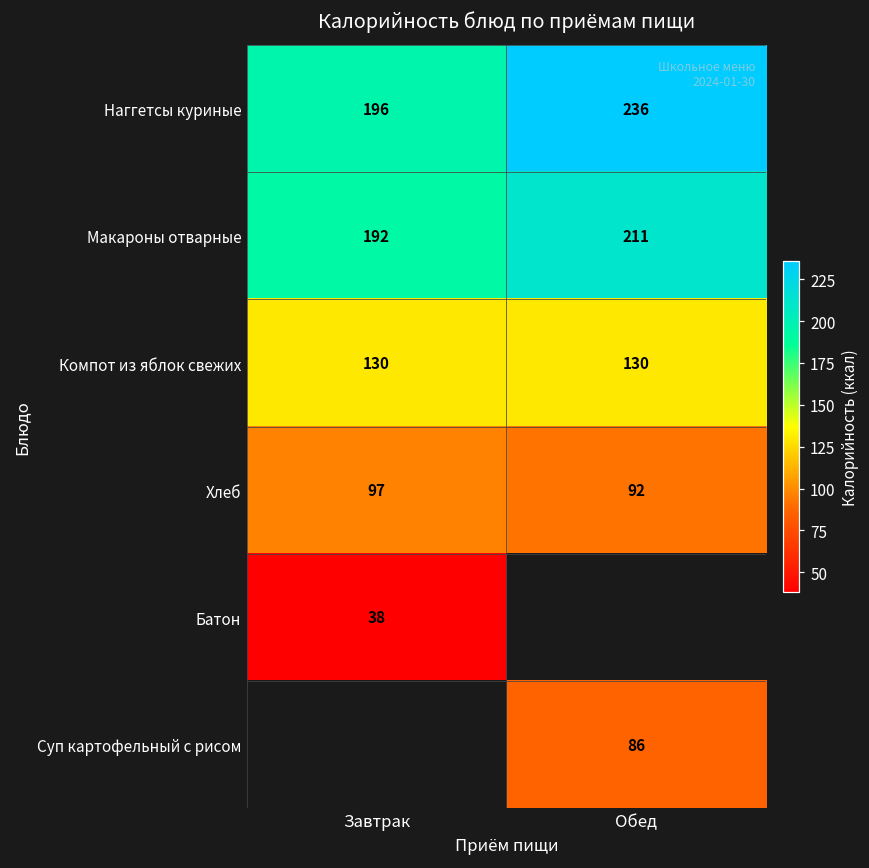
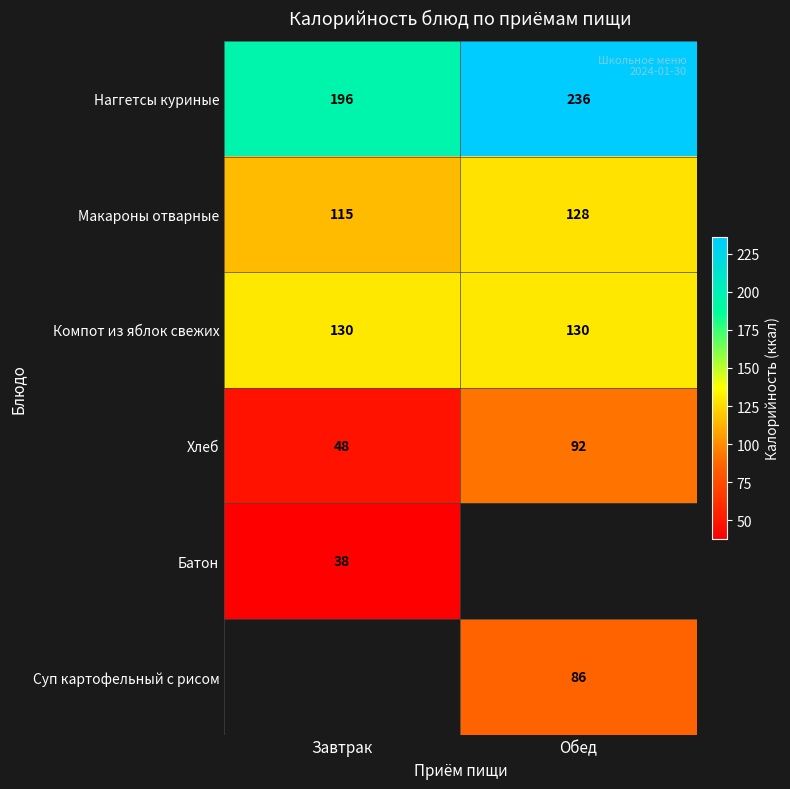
Макароны отварные, Завтрак: 192 -> 115
Макароны отварные, Обед: 211 -> 128
Хлеб, Завтрак: 97 -> 48
